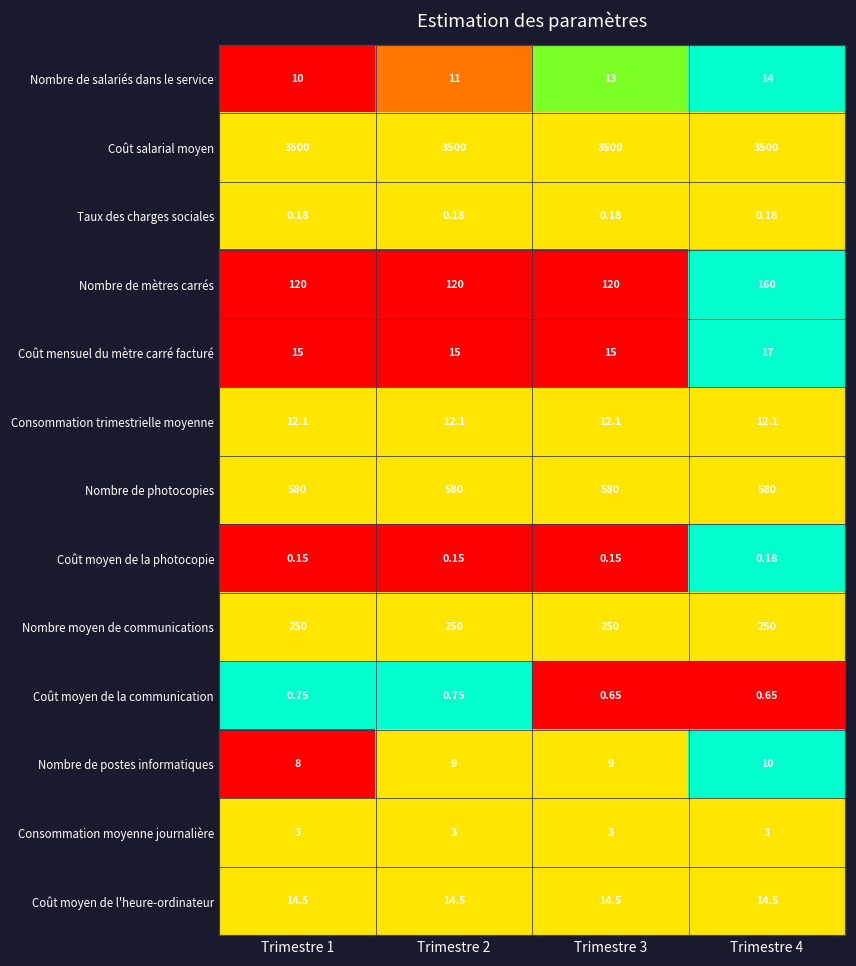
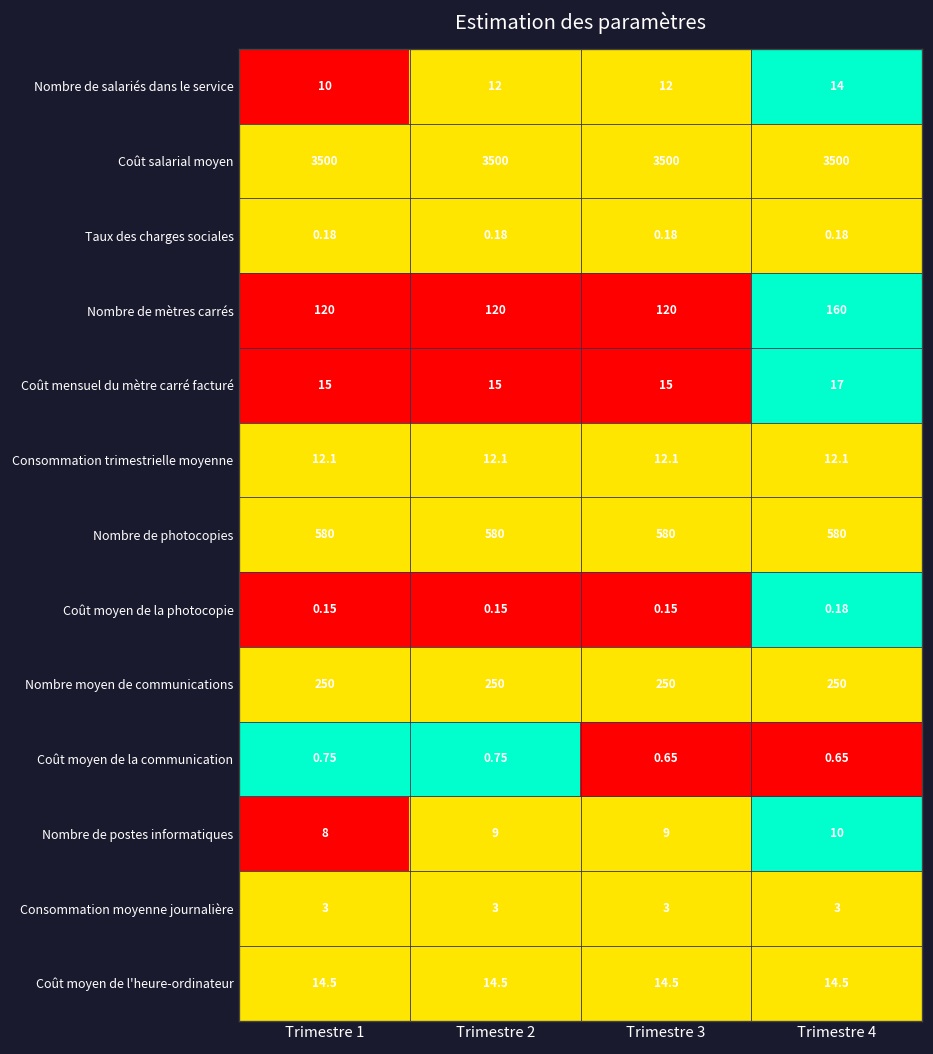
Nombre de salariés dans le service, Trimestre 2: 11 -> 12
Nombre de salariés dans le service, Trimestre 3: 13 -> 12
